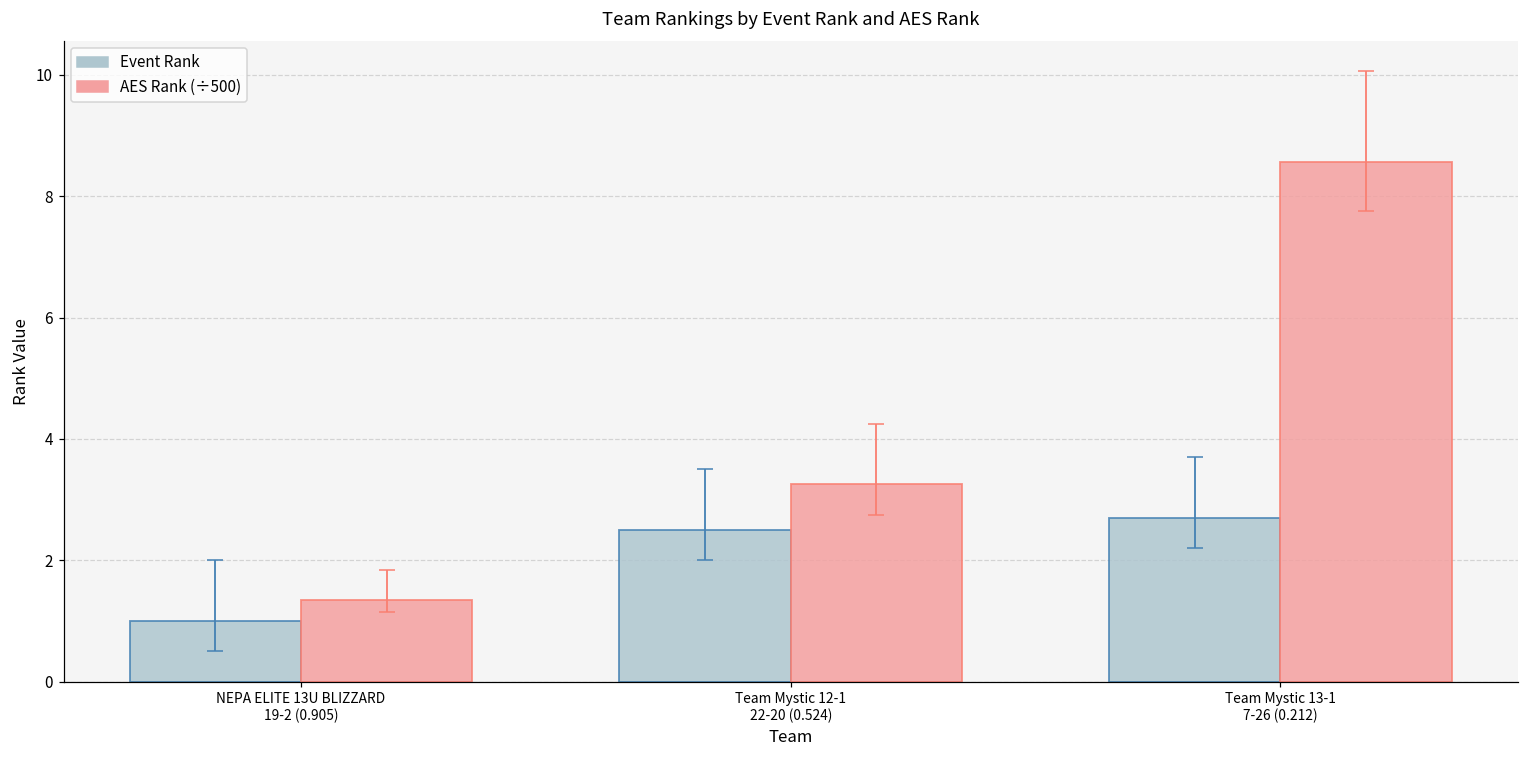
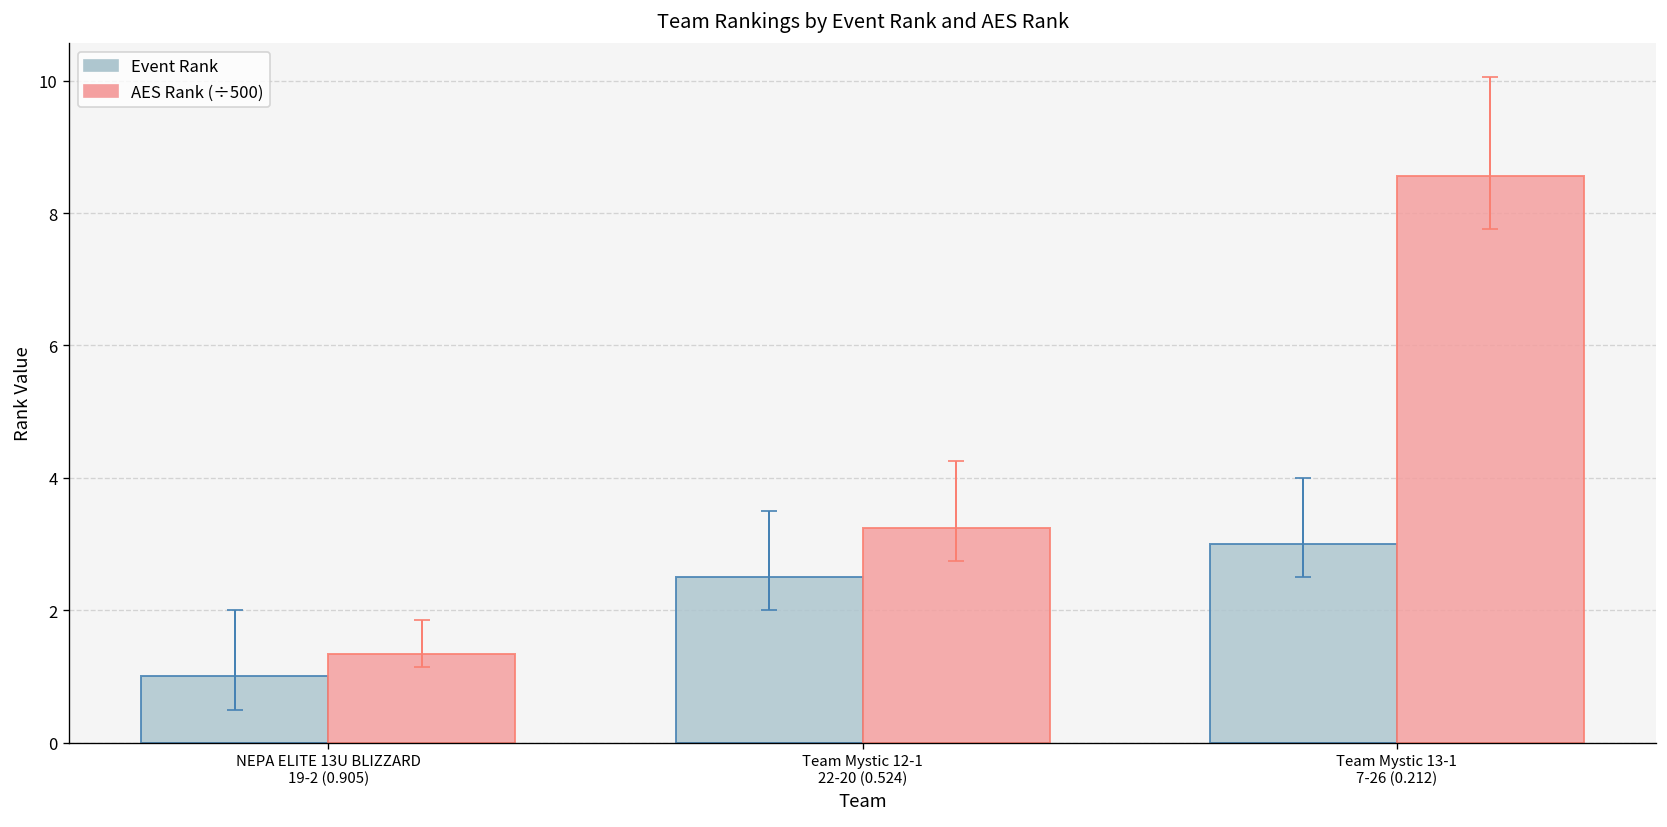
Event Rank, Team Mystic 13-1 7-26 (0.212): 2.7 -> 3.0
